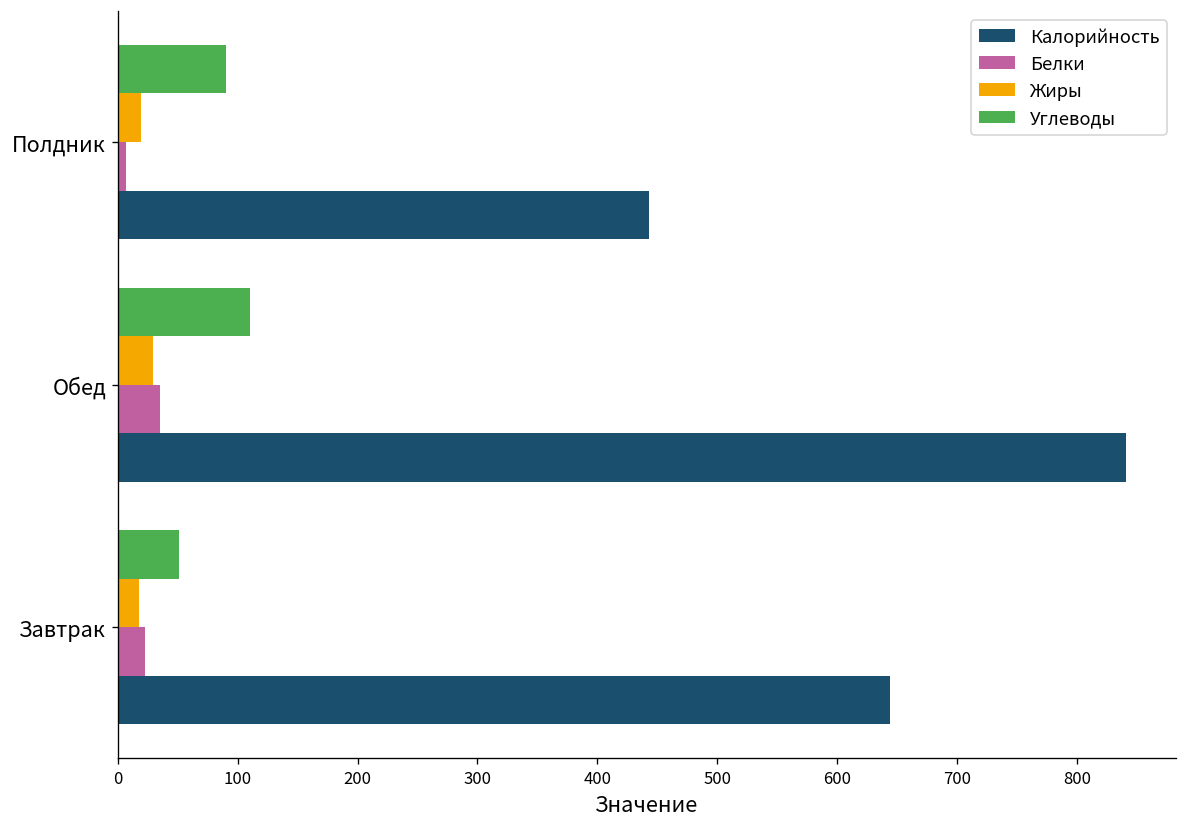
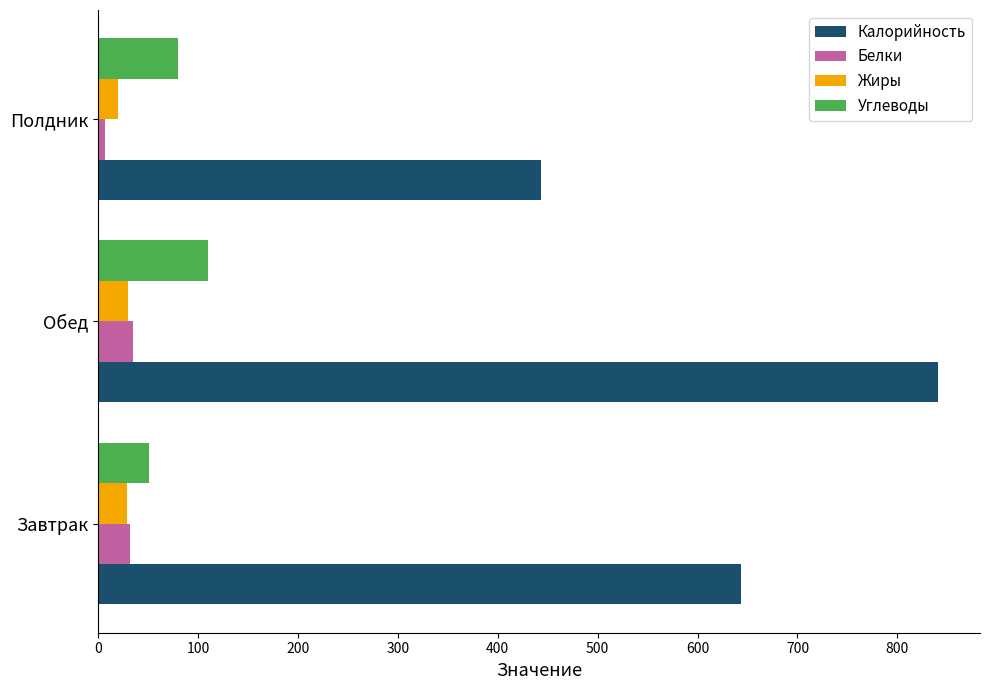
Углеводы, Полдник: 90 -> 80
Жиры, Завтрак: 20 -> 30
Белки, Завтрак: 20 -> 30
